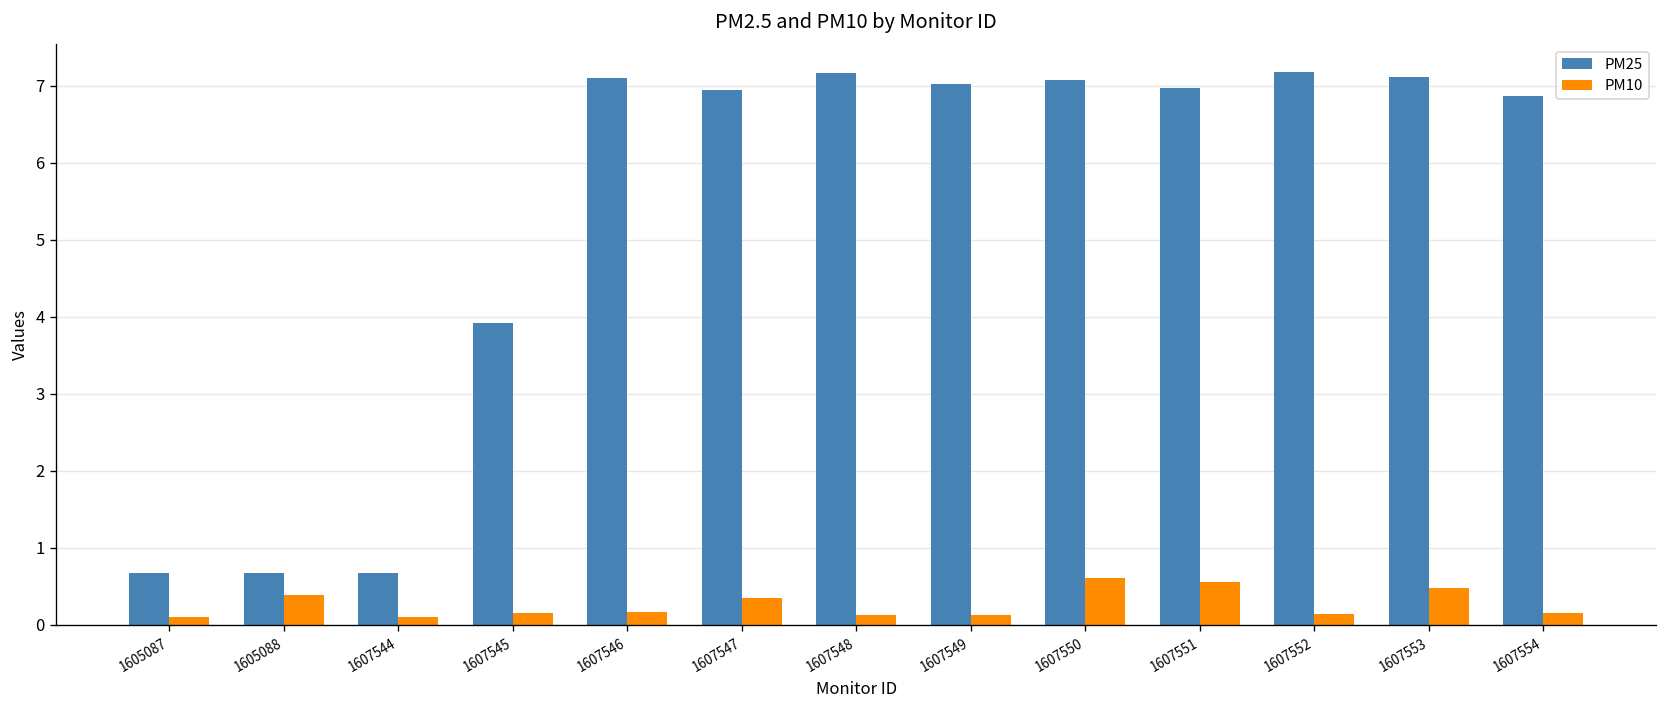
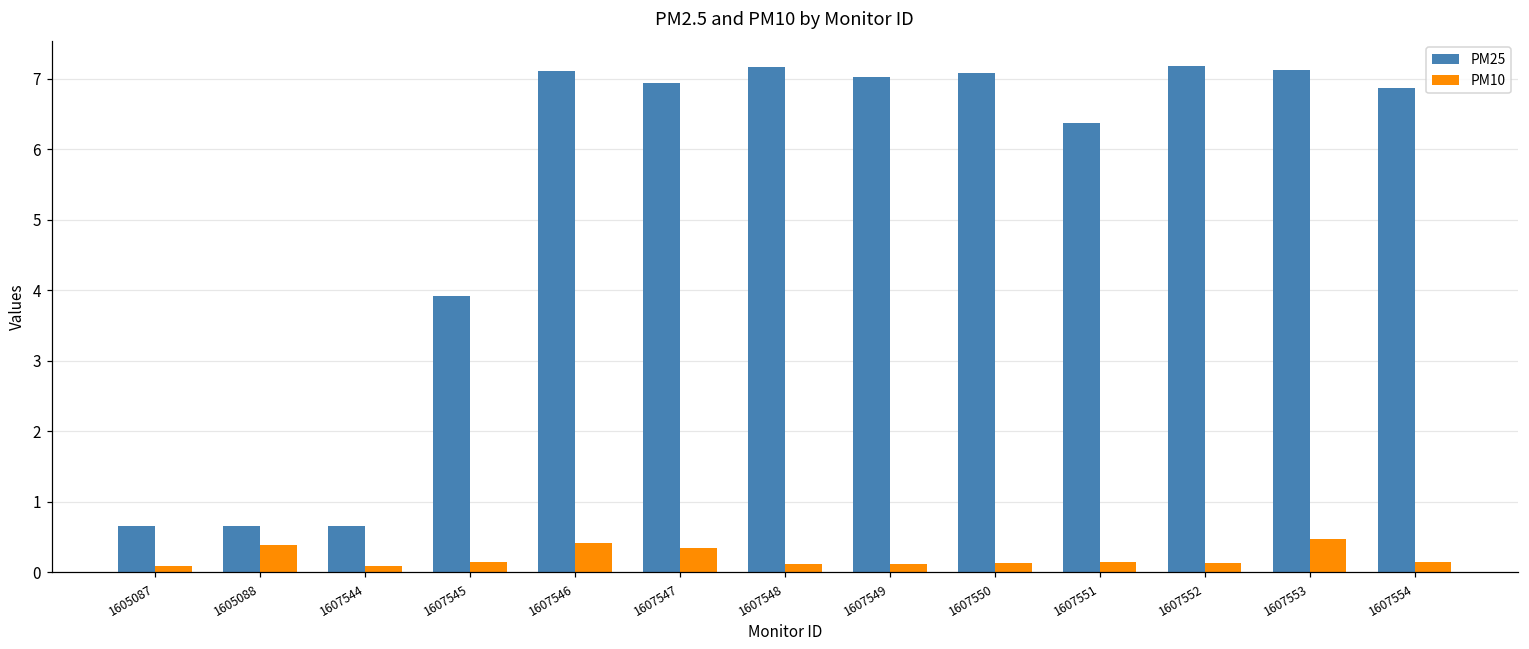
PM10, 1607546: 0.2 -> 0.4
PM10, 1607550: 0.6 -> 0.1
PM25, 1607551: 7.0 -> 6.4
PM10, 1607551: 0.6 -> 0.2
